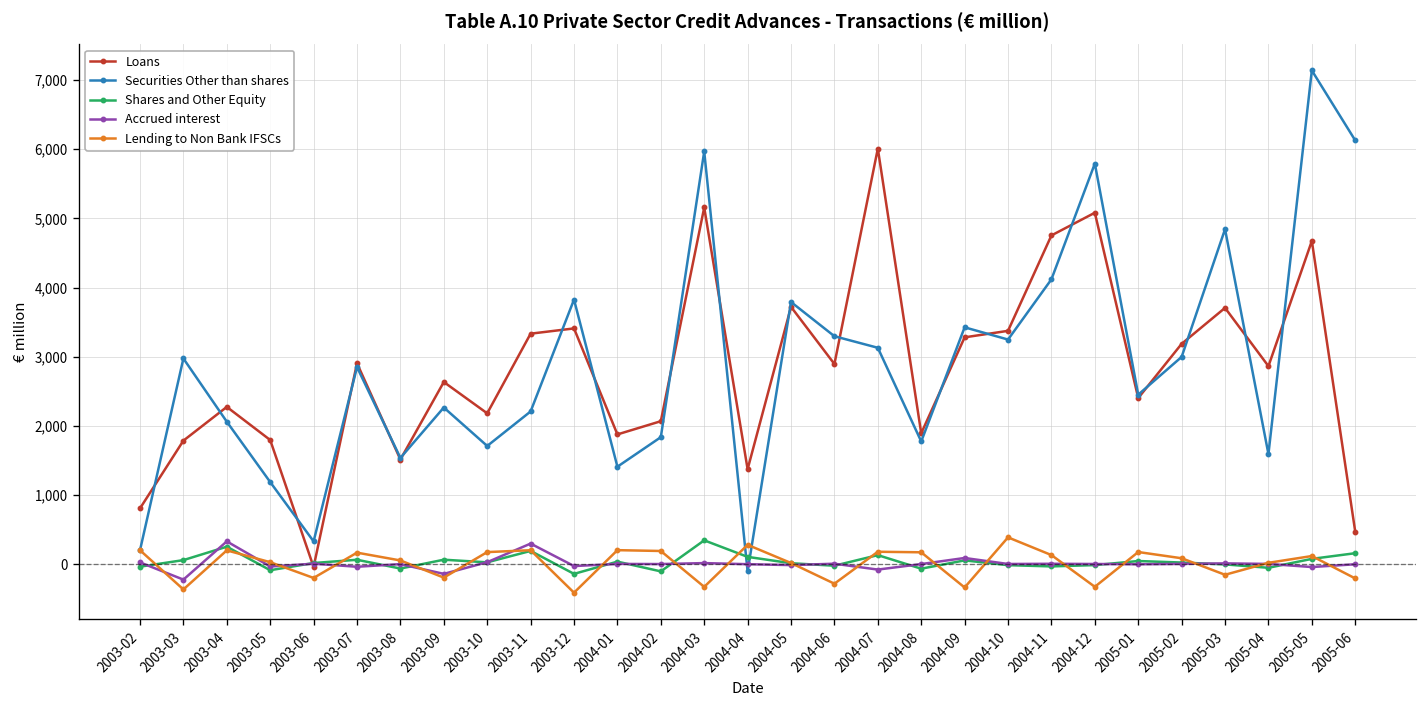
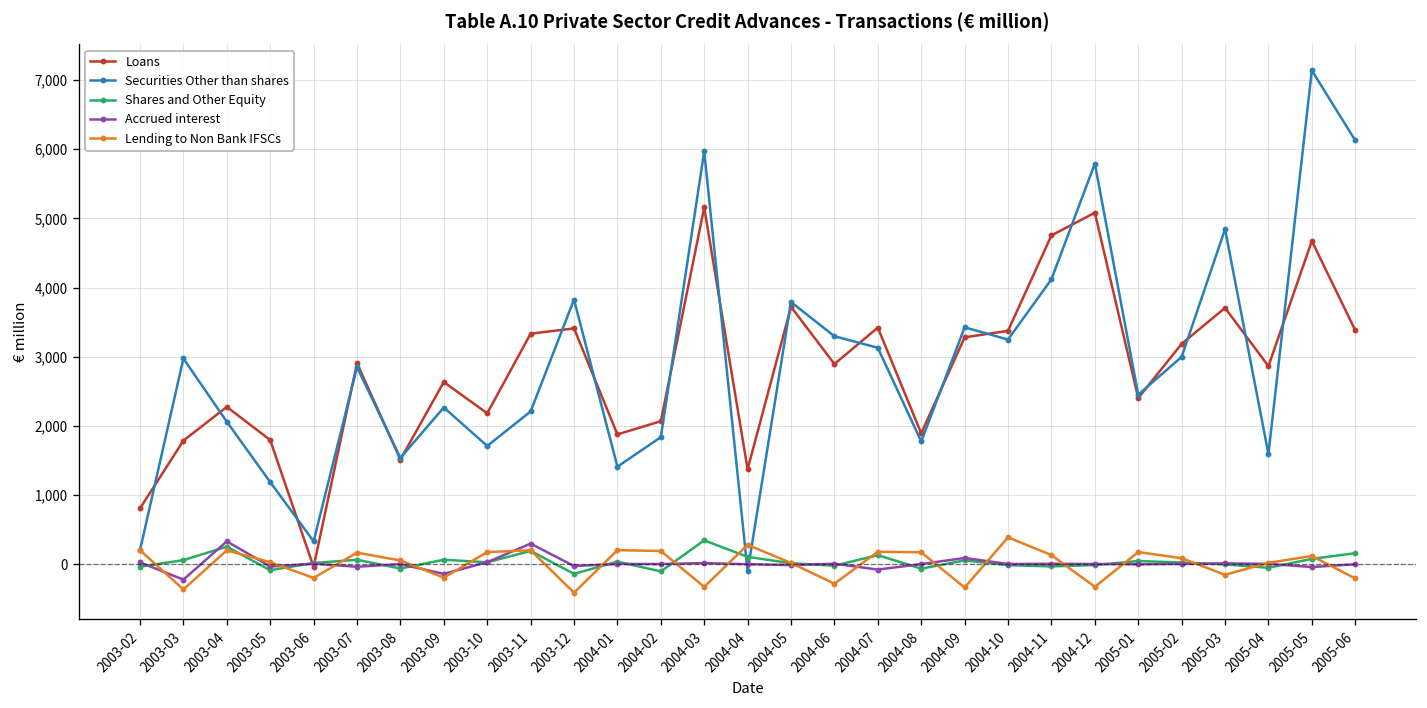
Loans, 2004-07: 6,000 -> 3,400
Loans, 2005-06: 500 -> 3,400
